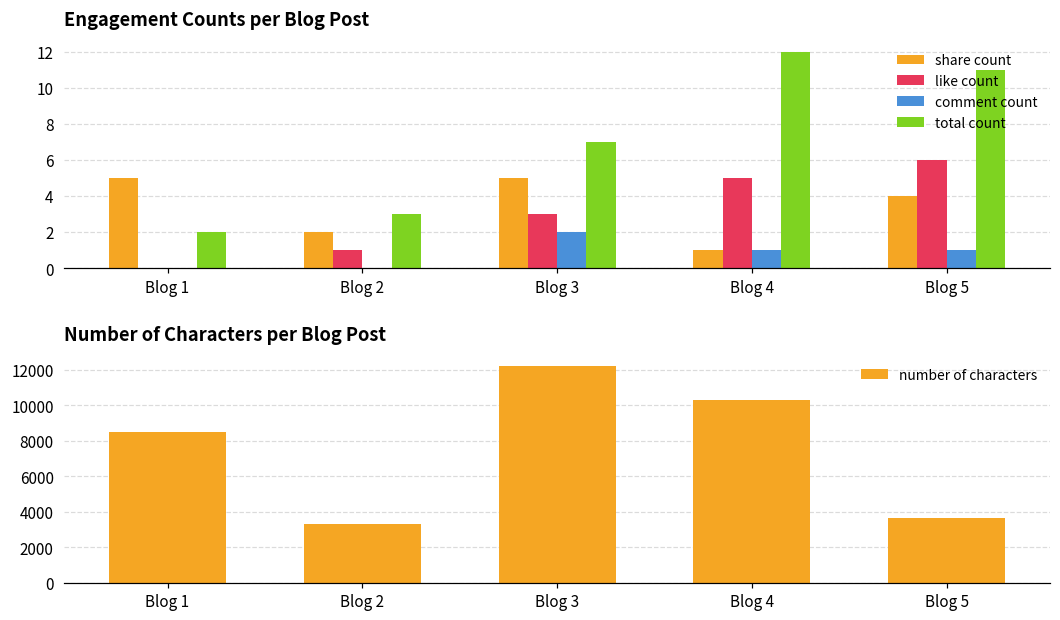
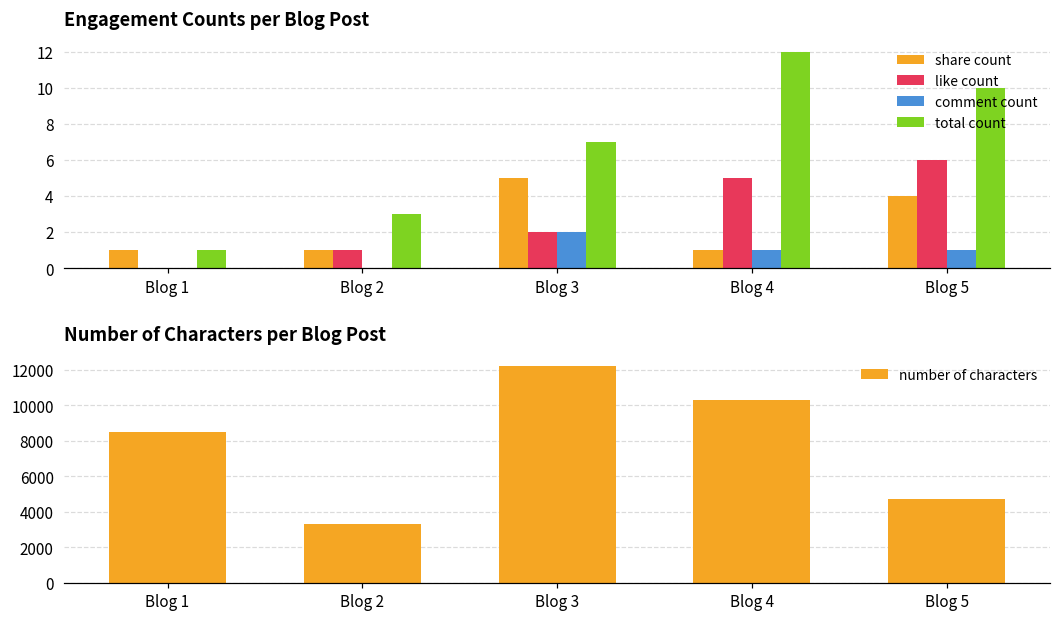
Engagement Counts per Blog Post, share count, Blog 1: 5 -> 1
Engagement Counts per Blog Post, total count, Blog 1: 2 -> 1
Engagement Counts per Blog Post, share count, Blog 2: 2 -> 1
Engagement Counts per Blog Post, like count, Blog 3: 3 -> 2
Engagement Counts per Blog Post, total count, Blog 5: 11 -> 10
Number of Characters per Blog Post, Blog 5: 3600 -> 4700
